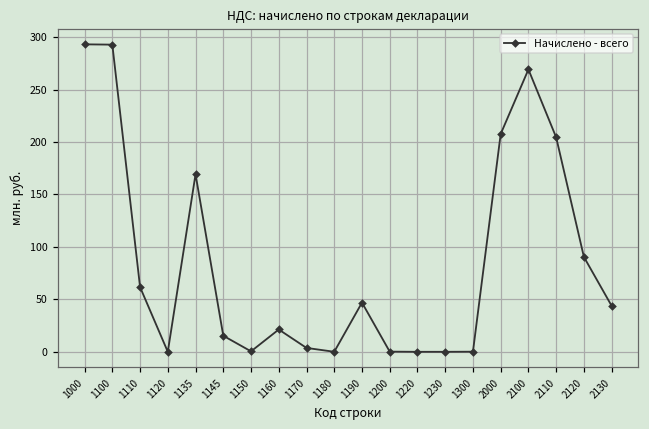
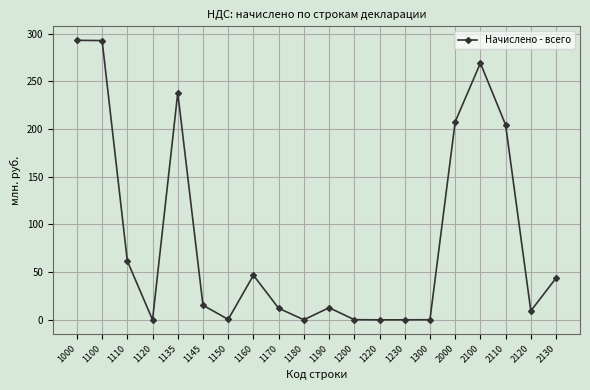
1135: 170 -> 240
1160: 20 -> 50
1170: 0 -> 10
1190: 50 -> 10
2120: 90 -> 10
